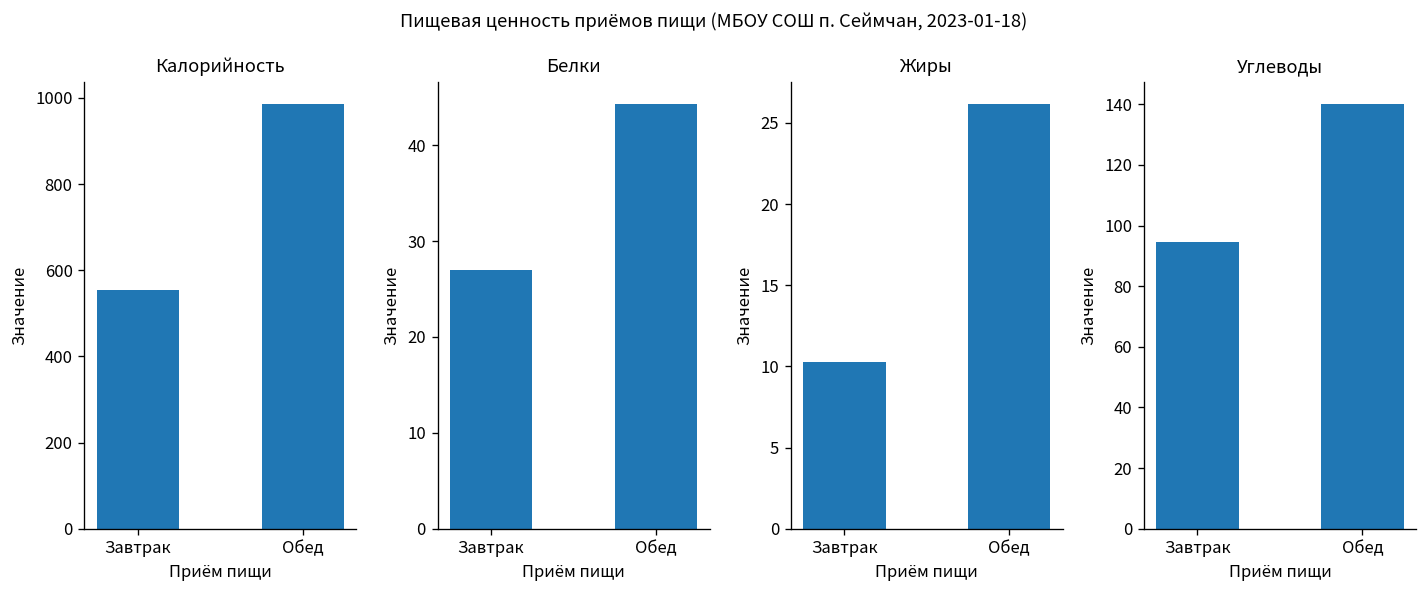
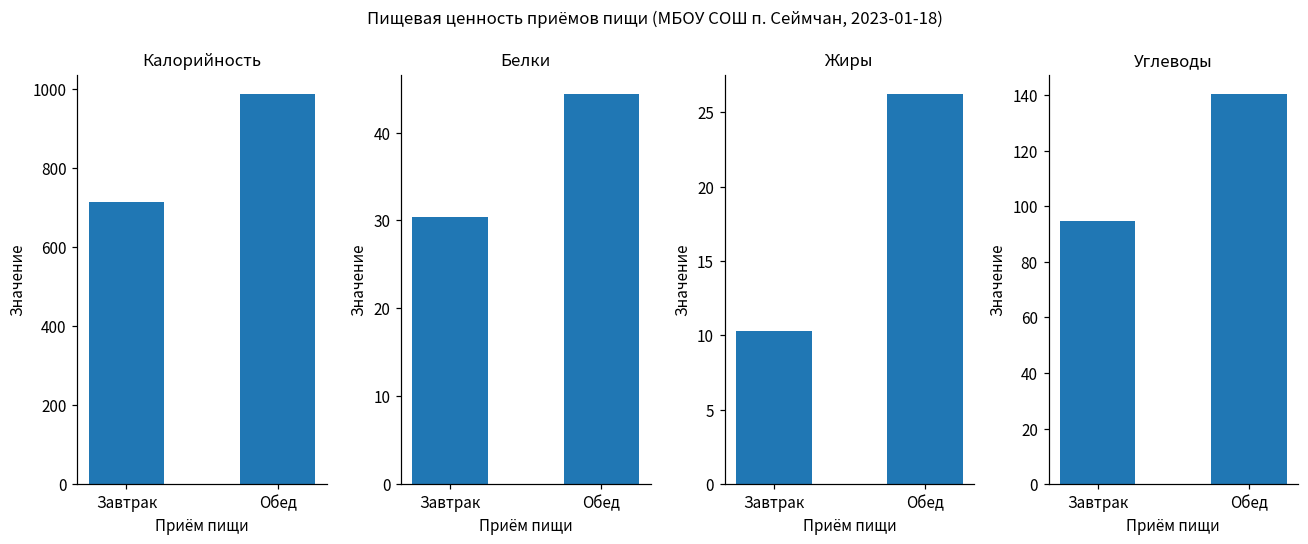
Калорийность, Завтрак: 550 -> 710
Белки, Завтрак: 27 -> 30
